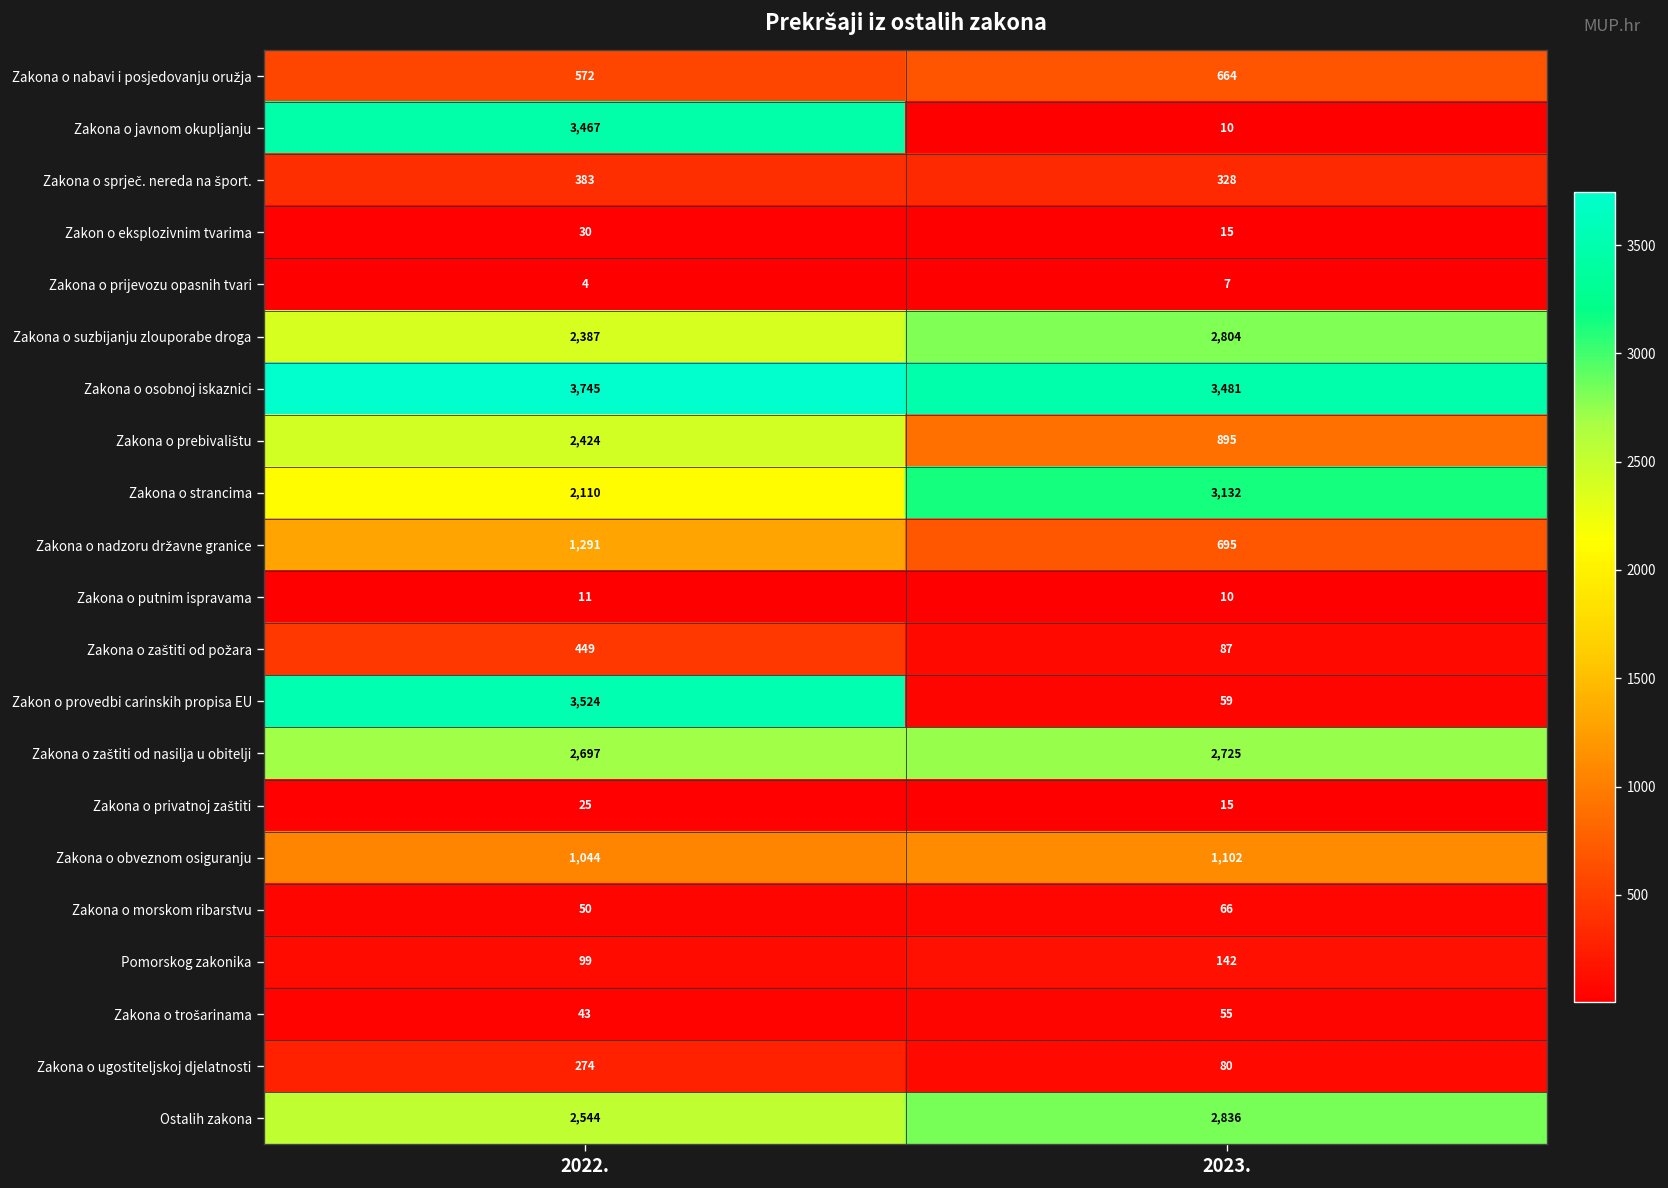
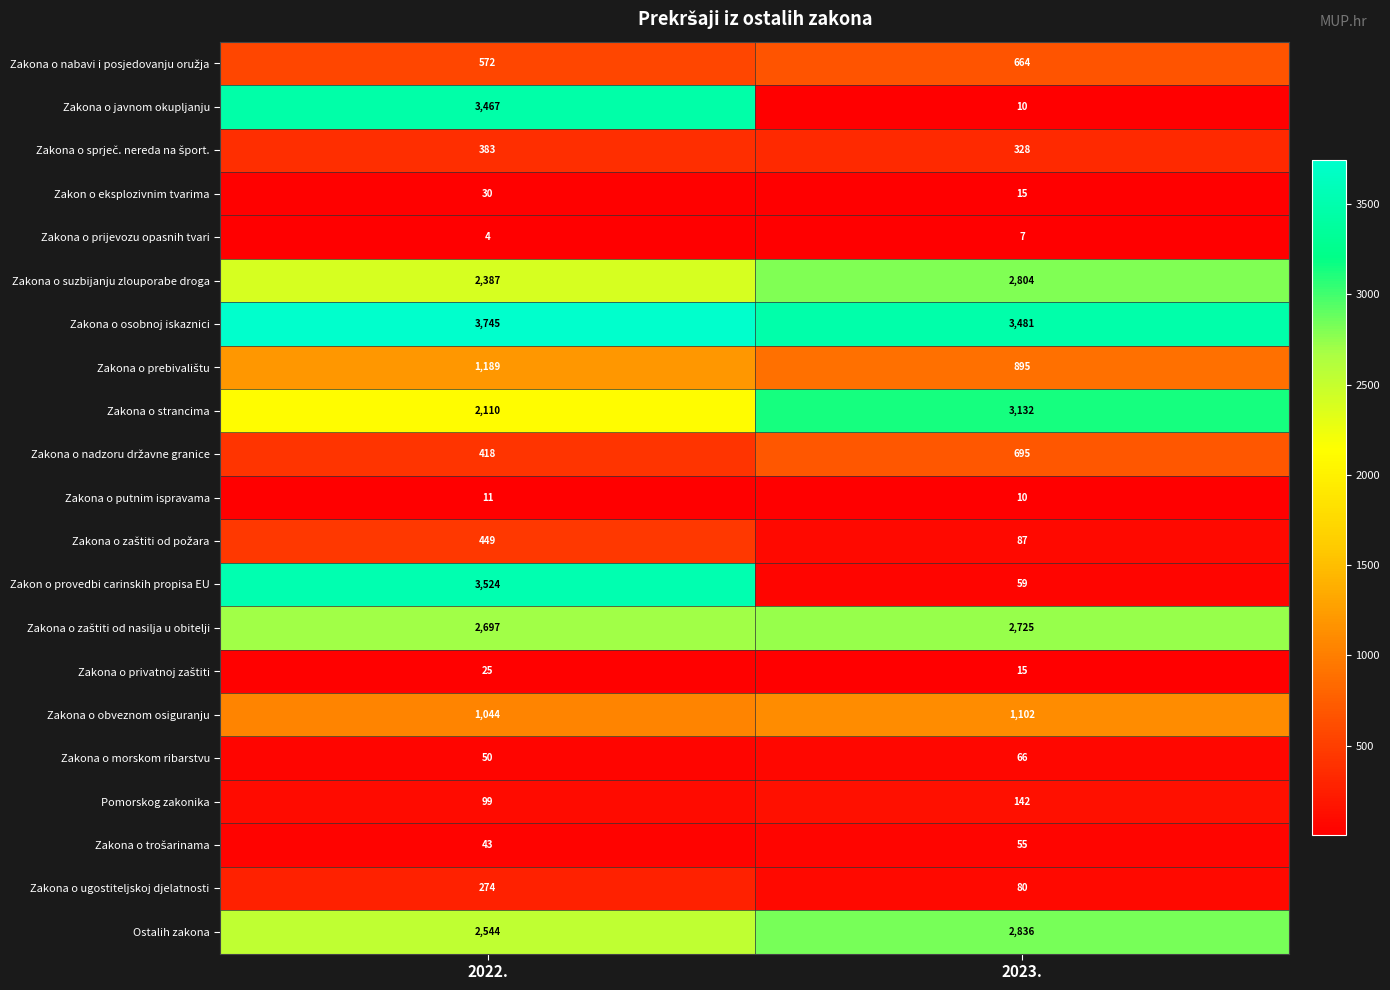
Zakona o prebivalištu, 2022.: 2,424 -> 1,189
Zakona o nadzoru državne granice, 2022.: 1,291 -> 418
